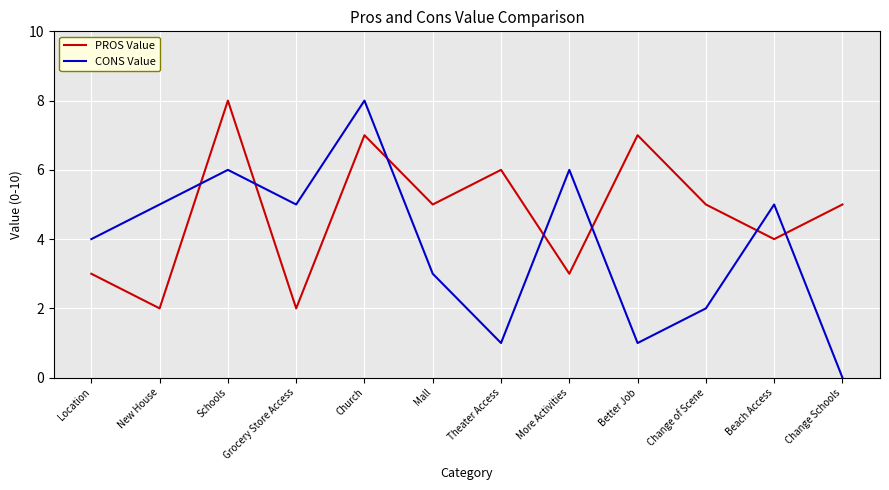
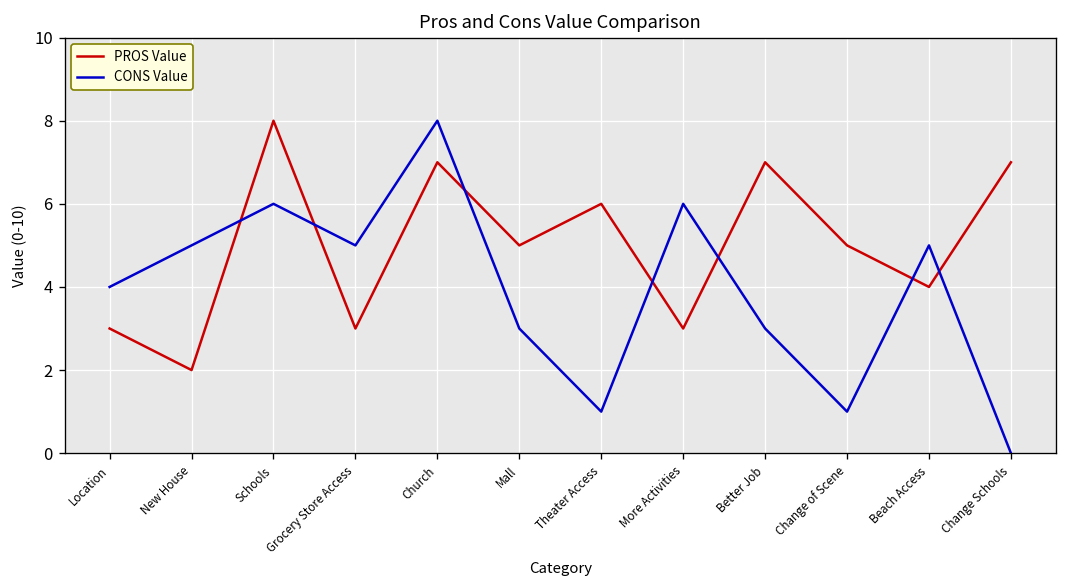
PROS Value, Grocery Store Access: 2 -> 3
CONS Value, Better Job: 1 -> 3
CONS Value, Change of Scene: 2 -> 1
PROS Value, Change Schools: 5 -> 7
